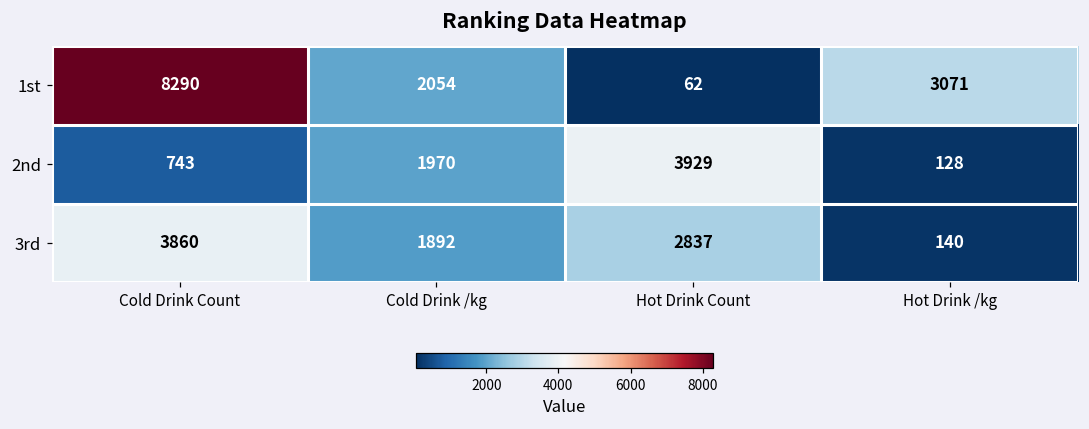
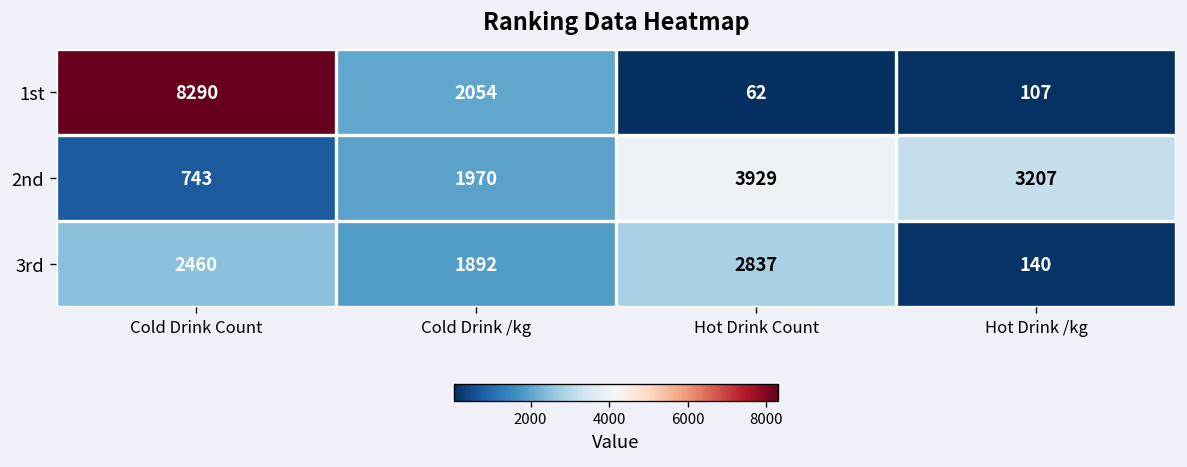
1st, Hot Drink /kg: 3071 -> 107
2nd, Hot Drink /kg: 128 -> 3207
3rd, Cold Drink Count: 3860 -> 2460
